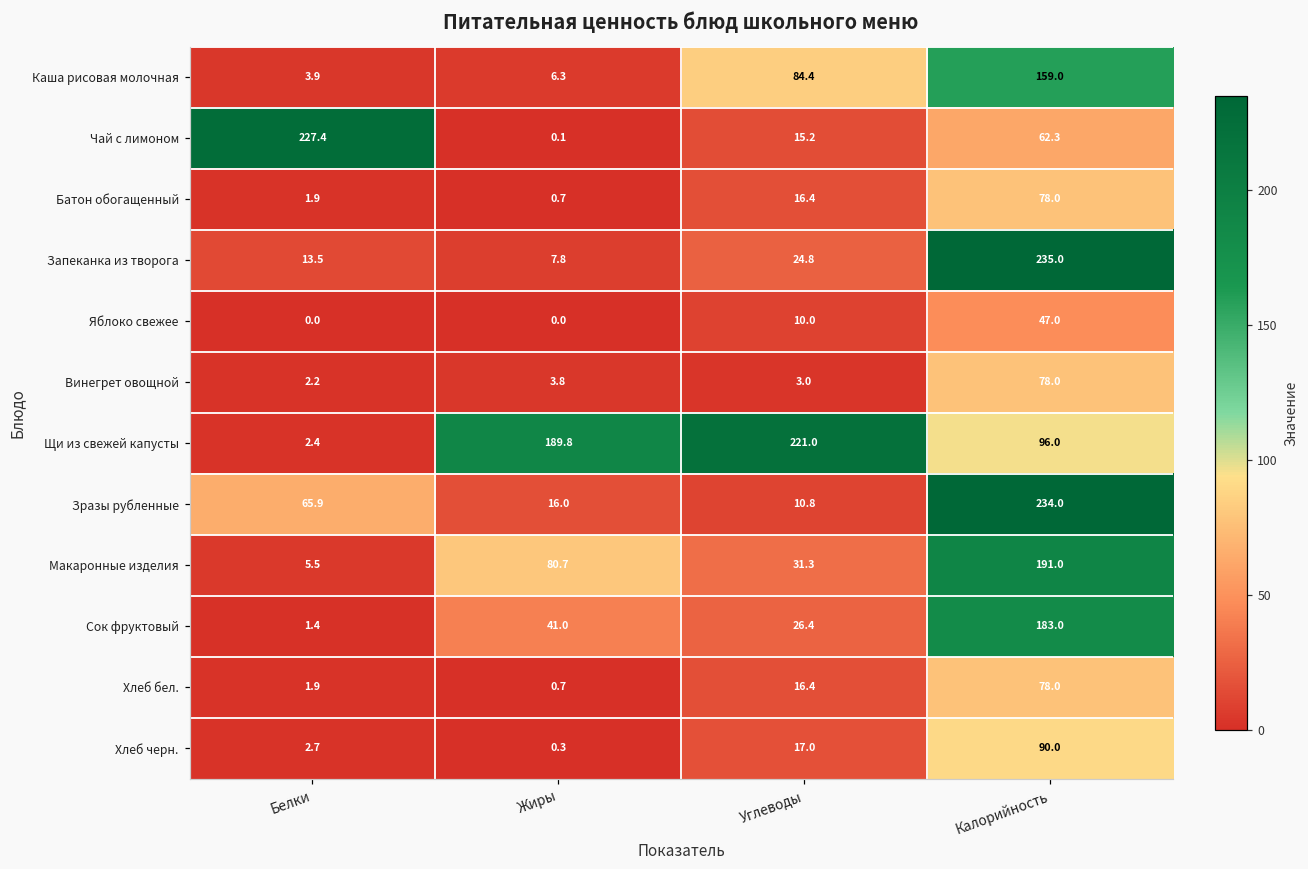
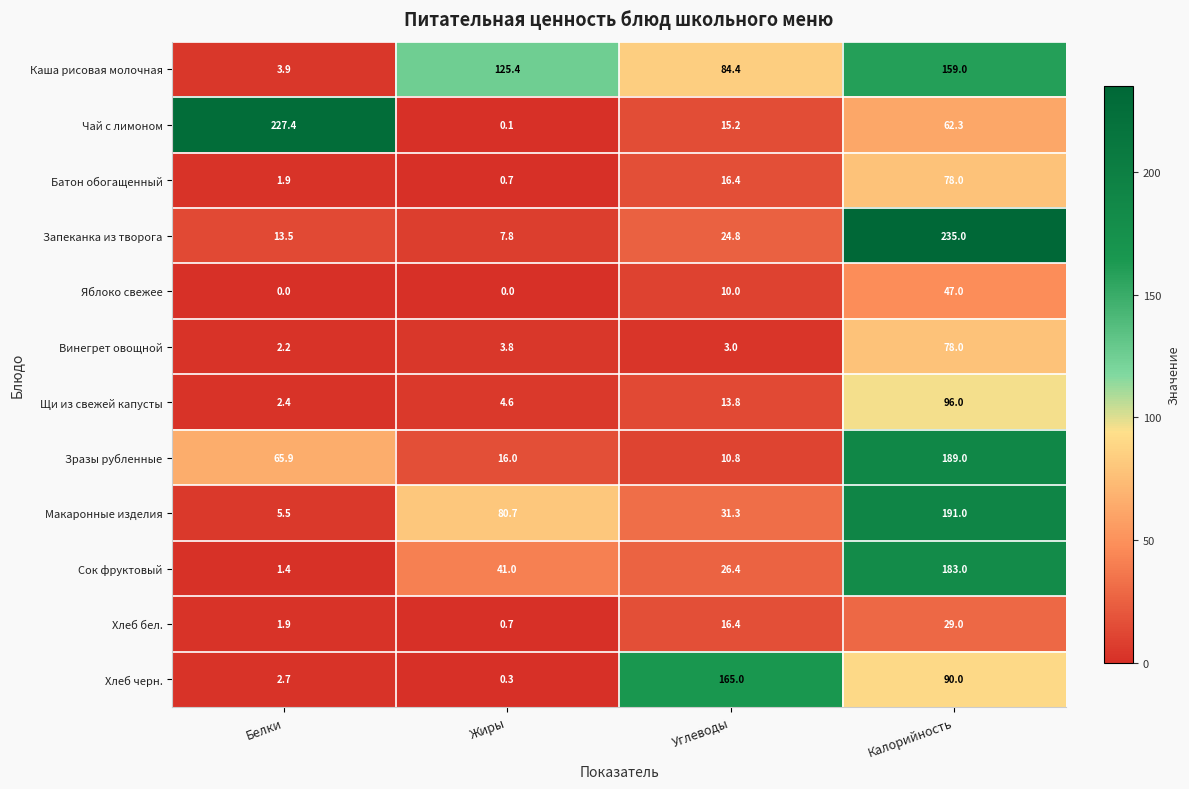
Каша рисовая молочная, Жиры: 6.3 -> 125.4
Щи из свежей капусты, Жиры: 189.8 -> 4.6
Щи из свежей капусты, Углеводы: 221.0 -> 13.8
Зразы рубленные, Калорийность: 234.0 -> 189.0
Хлеб бел., Калорийность: 78.0 -> 29.0
Хлеб черн., Углеводы: 17.0 -> 165.0
